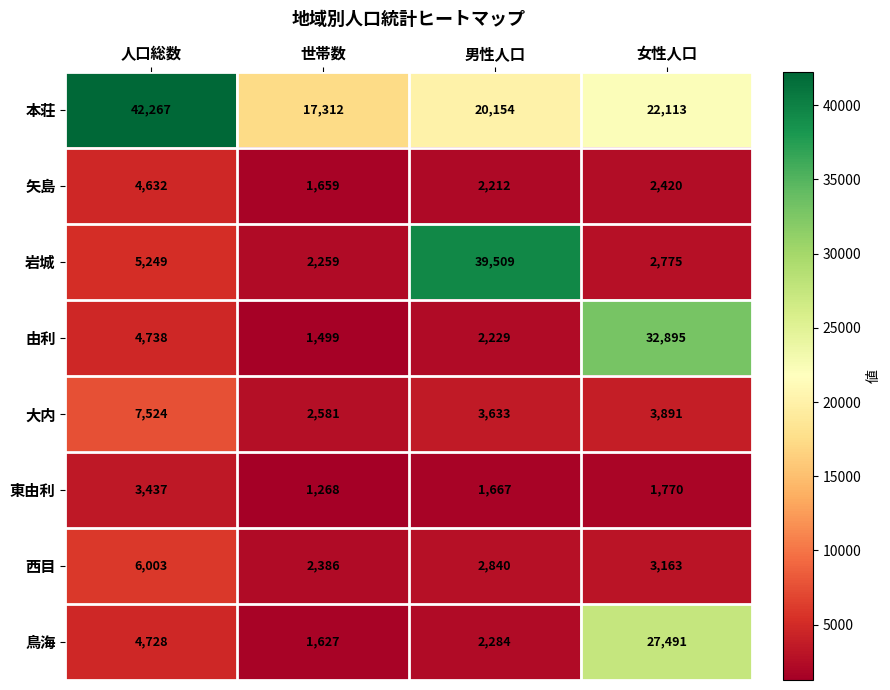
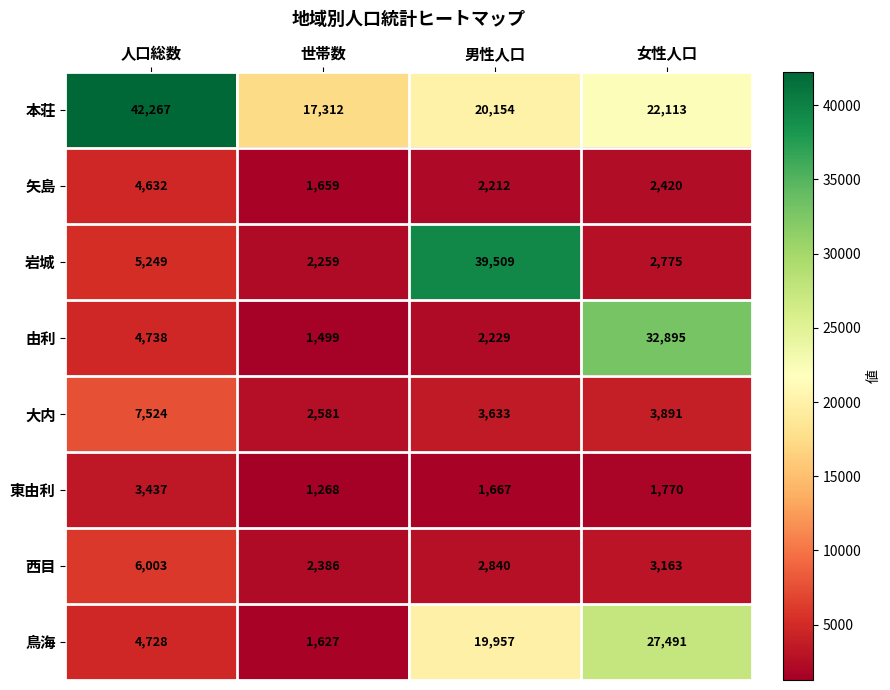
鳥海, 男性人口: 2,284 -> 19,957
